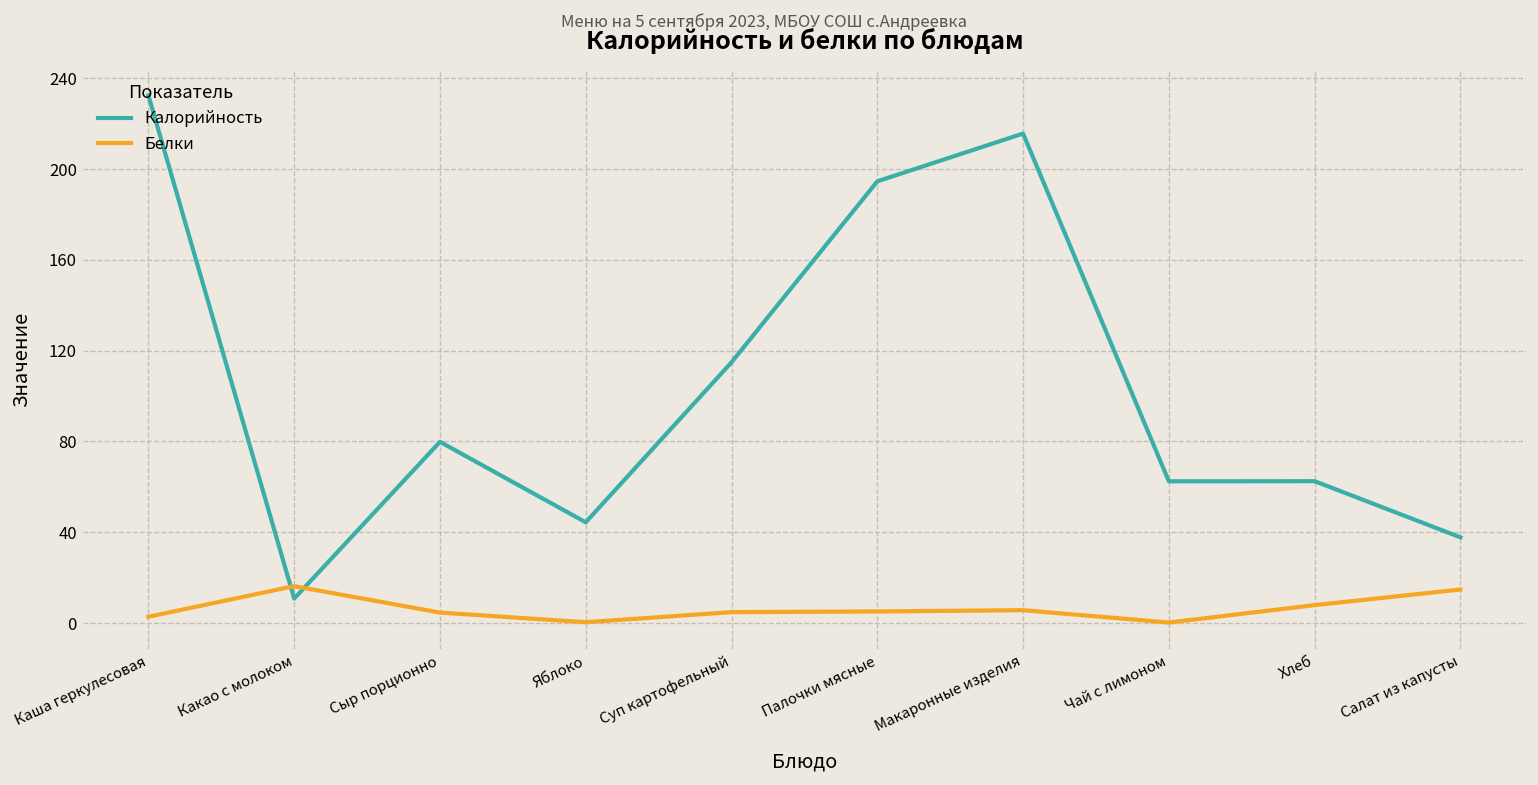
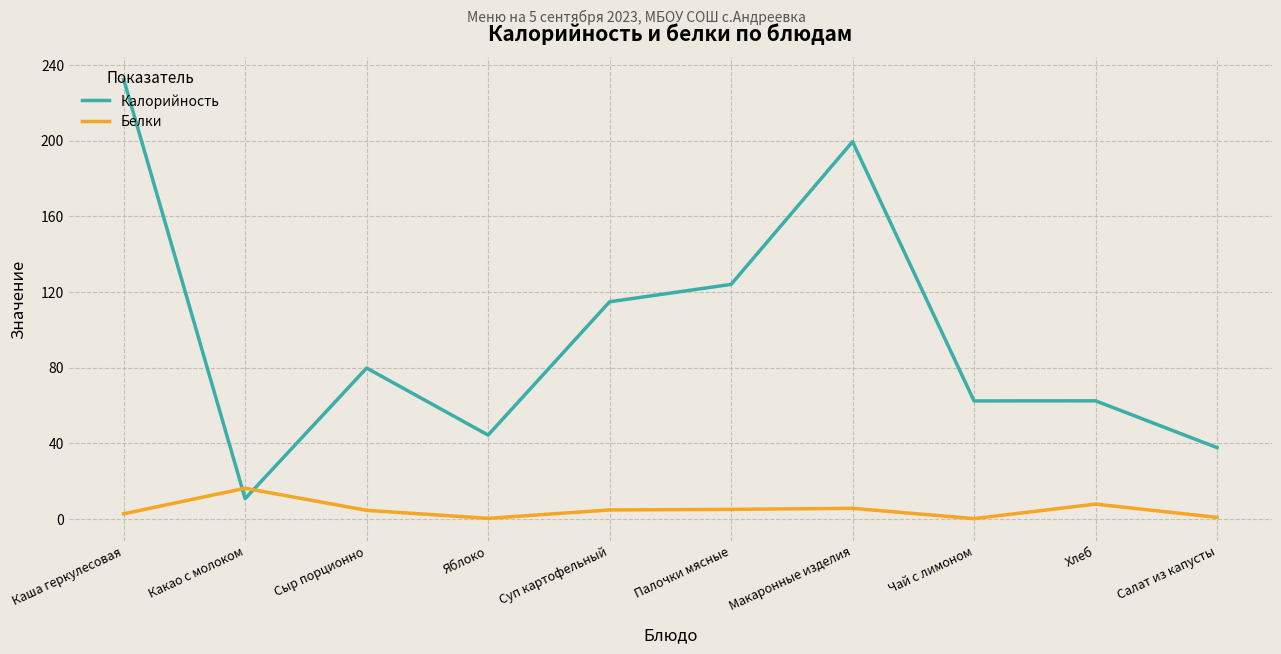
Калорийность, Палочки мясные: 195 -> 124
Калорийность, Макаронные изделия: 216 -> 199
Белки, Салат из капусты: 15 -> 1
